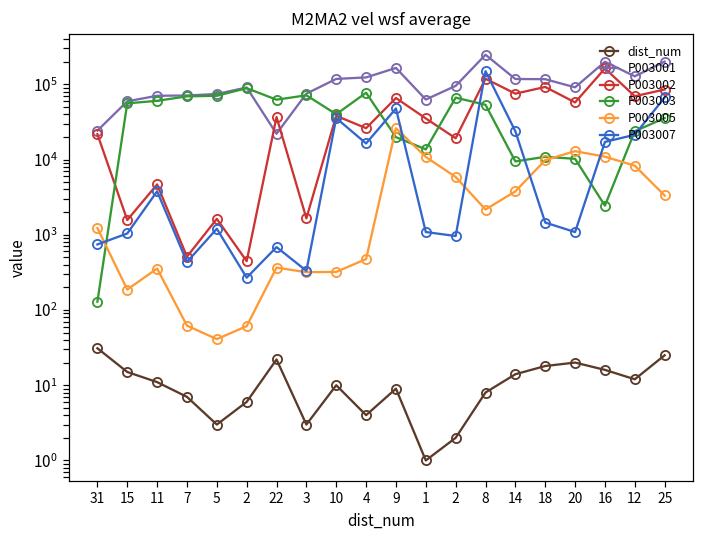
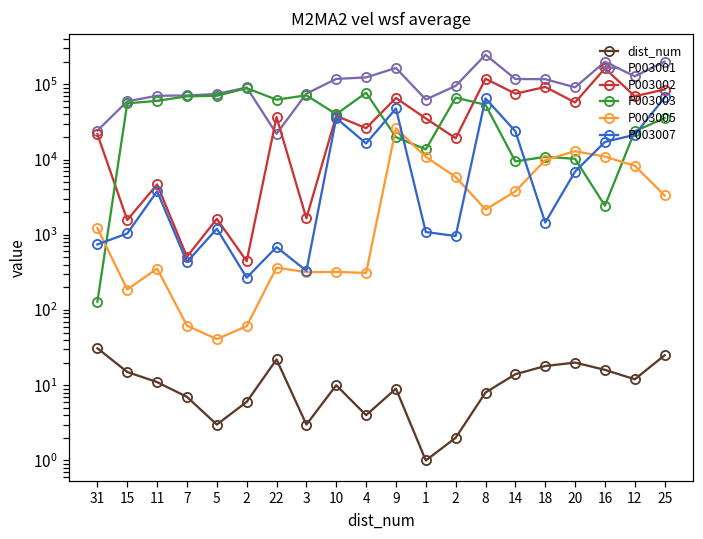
P003005, 4: 500 -> 300
P003007, 8: 150000 -> 60000
P003007, 20: 1100 -> 7000
